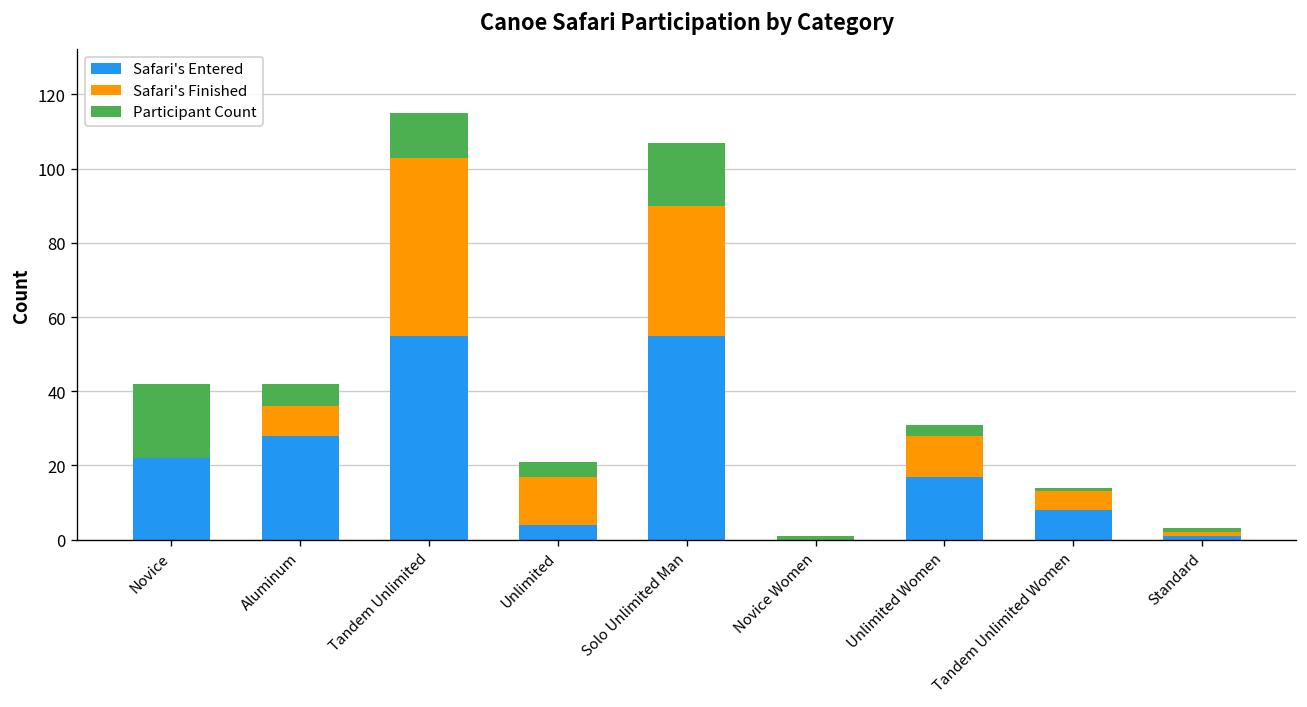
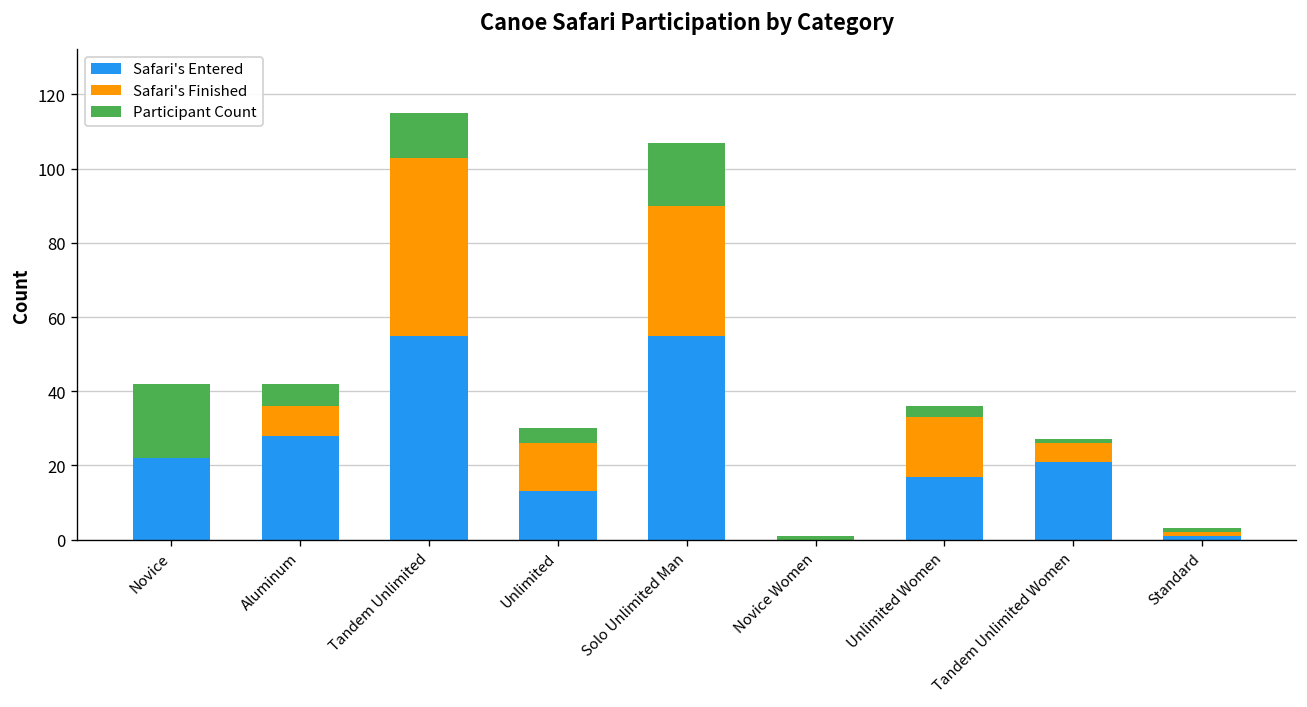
Safari's Entered, Unlimited: 4 -> 13
Safari's Finished, Unlimited Women: 11 -> 16
Safari's Entered, Tandem Unlimited Women: 8 -> 21
